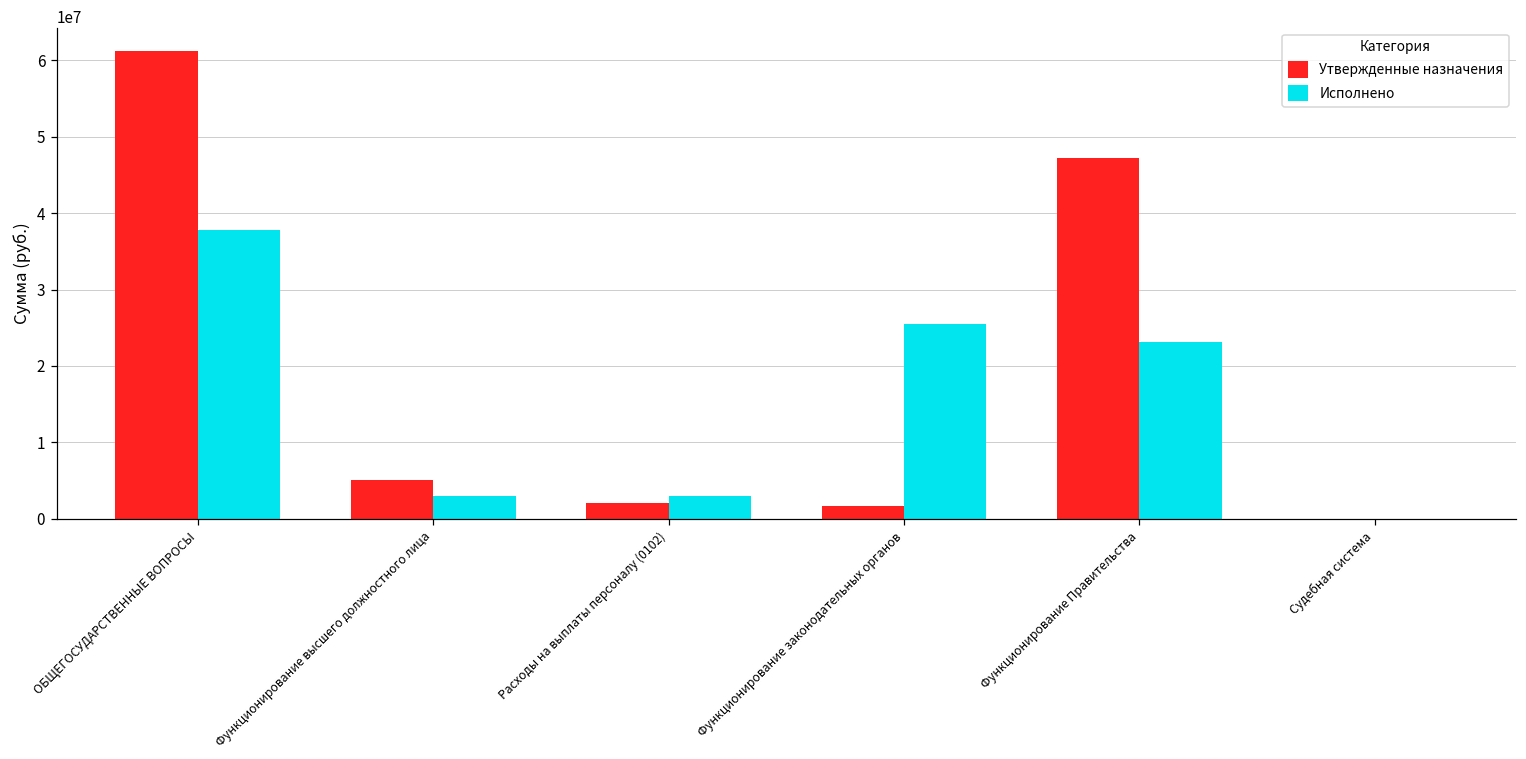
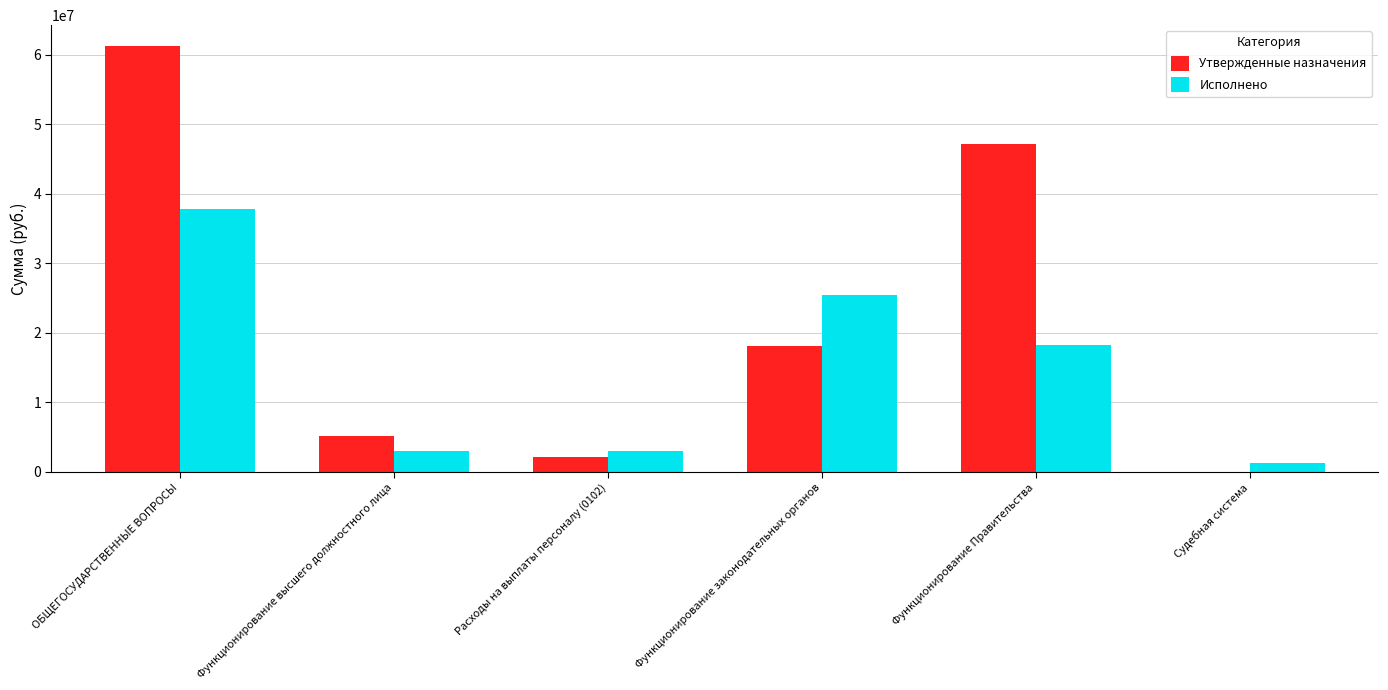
Утвержденные назначения, Функционирование законодательных органов: 2000000 -> 18000000
Исполнено, Функционирование Правительства: 23000000 -> 18000000
Исполнено, Судебная система: 0 -> 1000000
